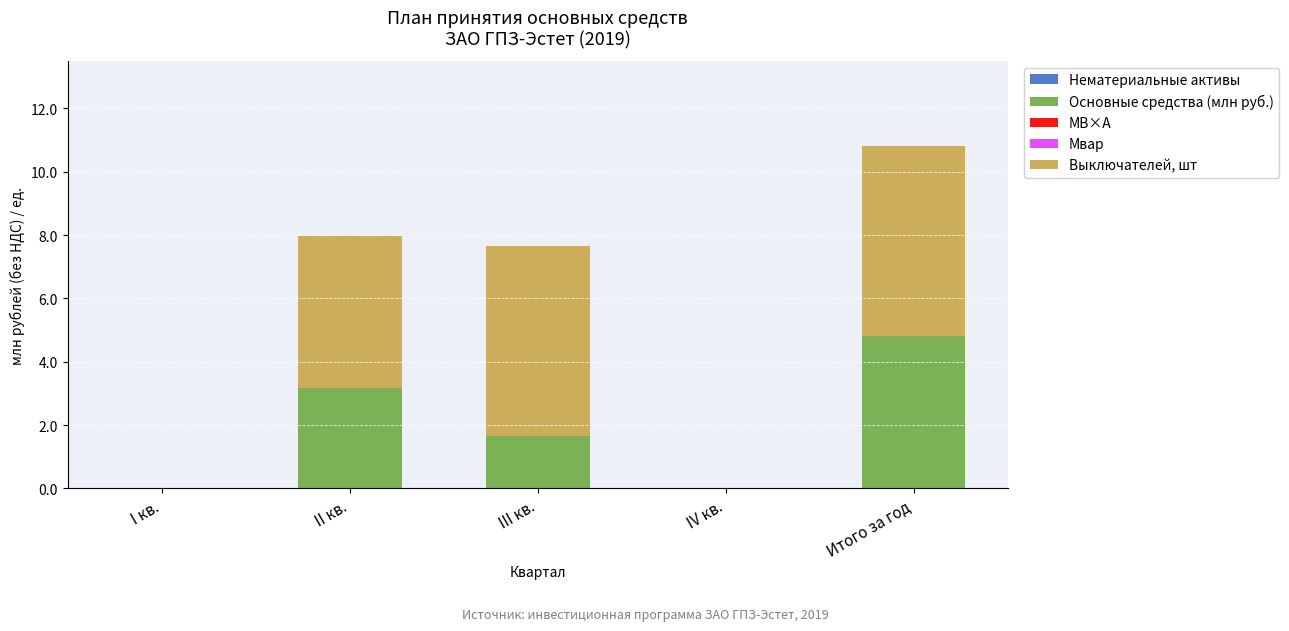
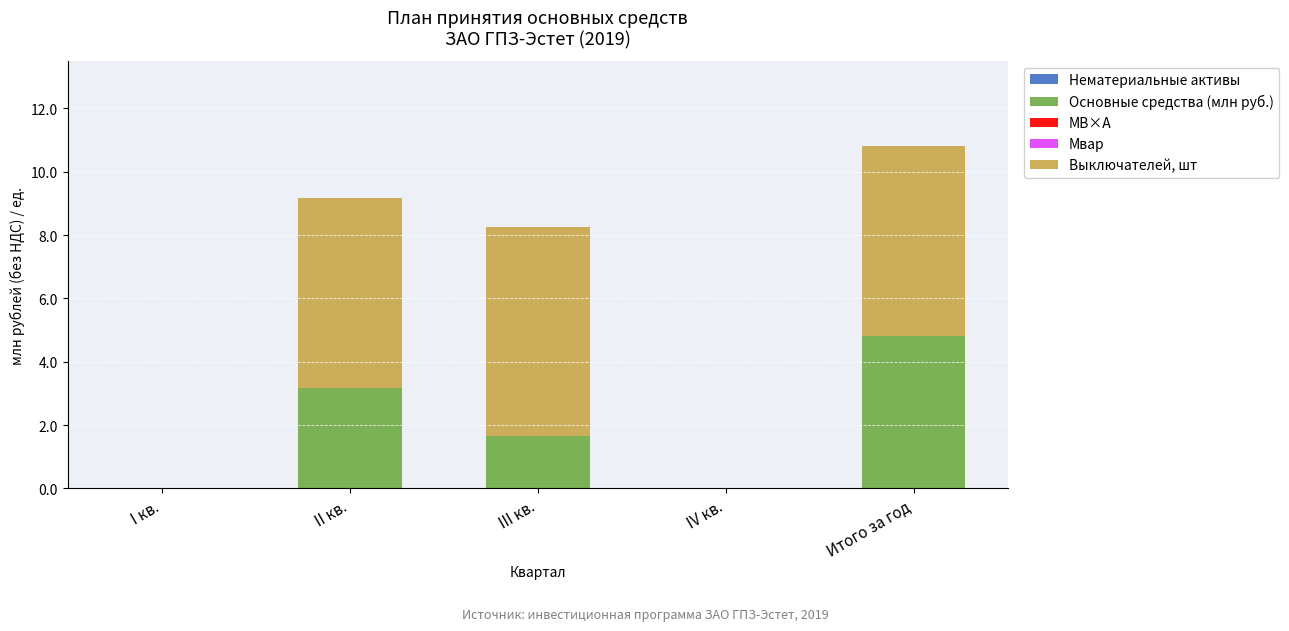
Выключателей, шт, II кв.: 4.8 -> 6.0
Выключателей, шт, III кв.: 6.0 -> 6.6
